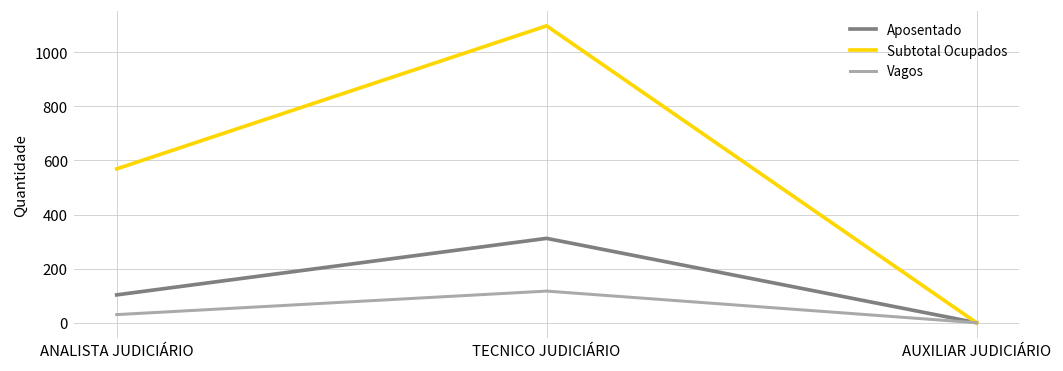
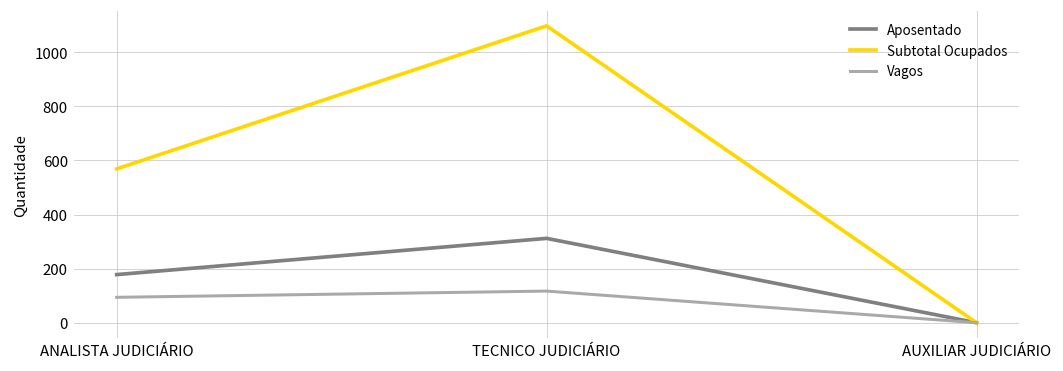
Aposentado, ANALISTA JUDICIÁRIO: 100 -> 180
Vagos, ANALISTA JUDICIÁRIO: 30 -> 90
